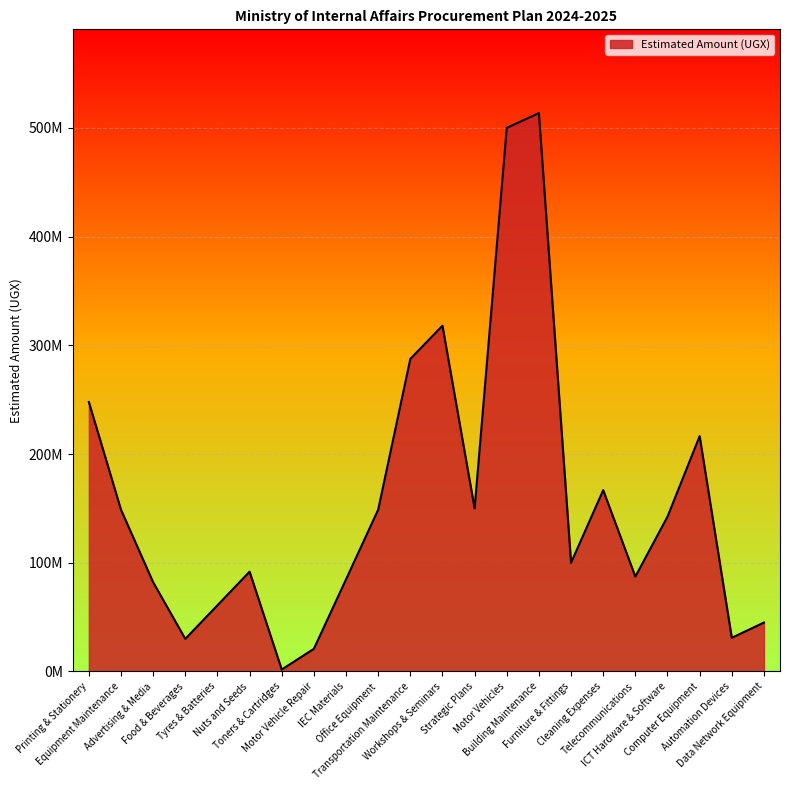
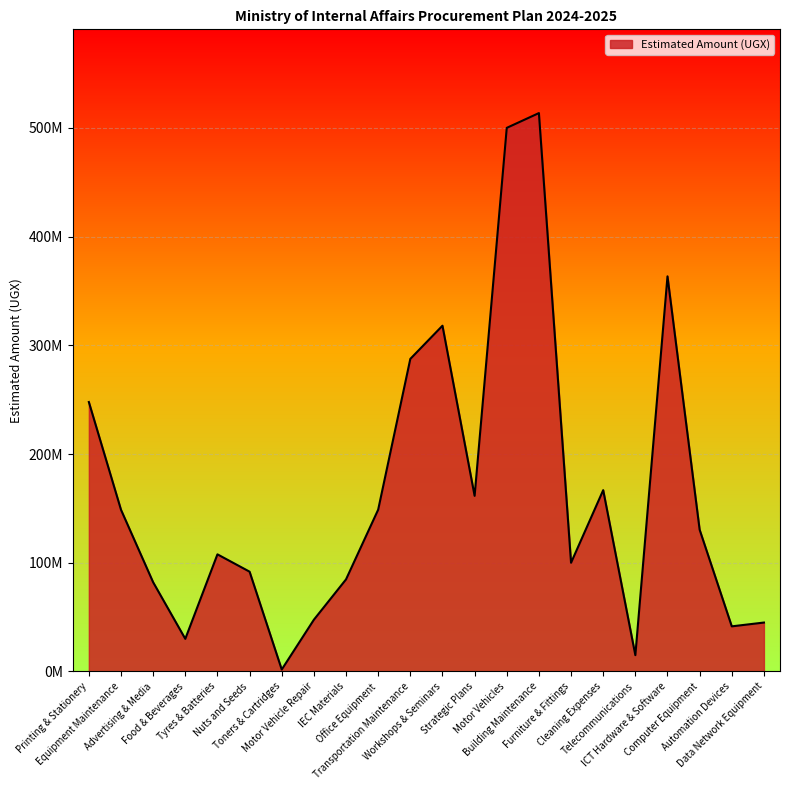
Tyres & Batteries: 61000000 -> 108000000
Motor Vehicle Repair: 21000000 -> 48000000
Strategic Plans: 150000000 -> 162000000
Telecommunications: 87000000 -> 15000000
ICT Hardware & Software: 142000000 -> 363000000
Computer Equipment: 217000000 -> 130000000
Automation Devices: 31000000 -> 42000000
